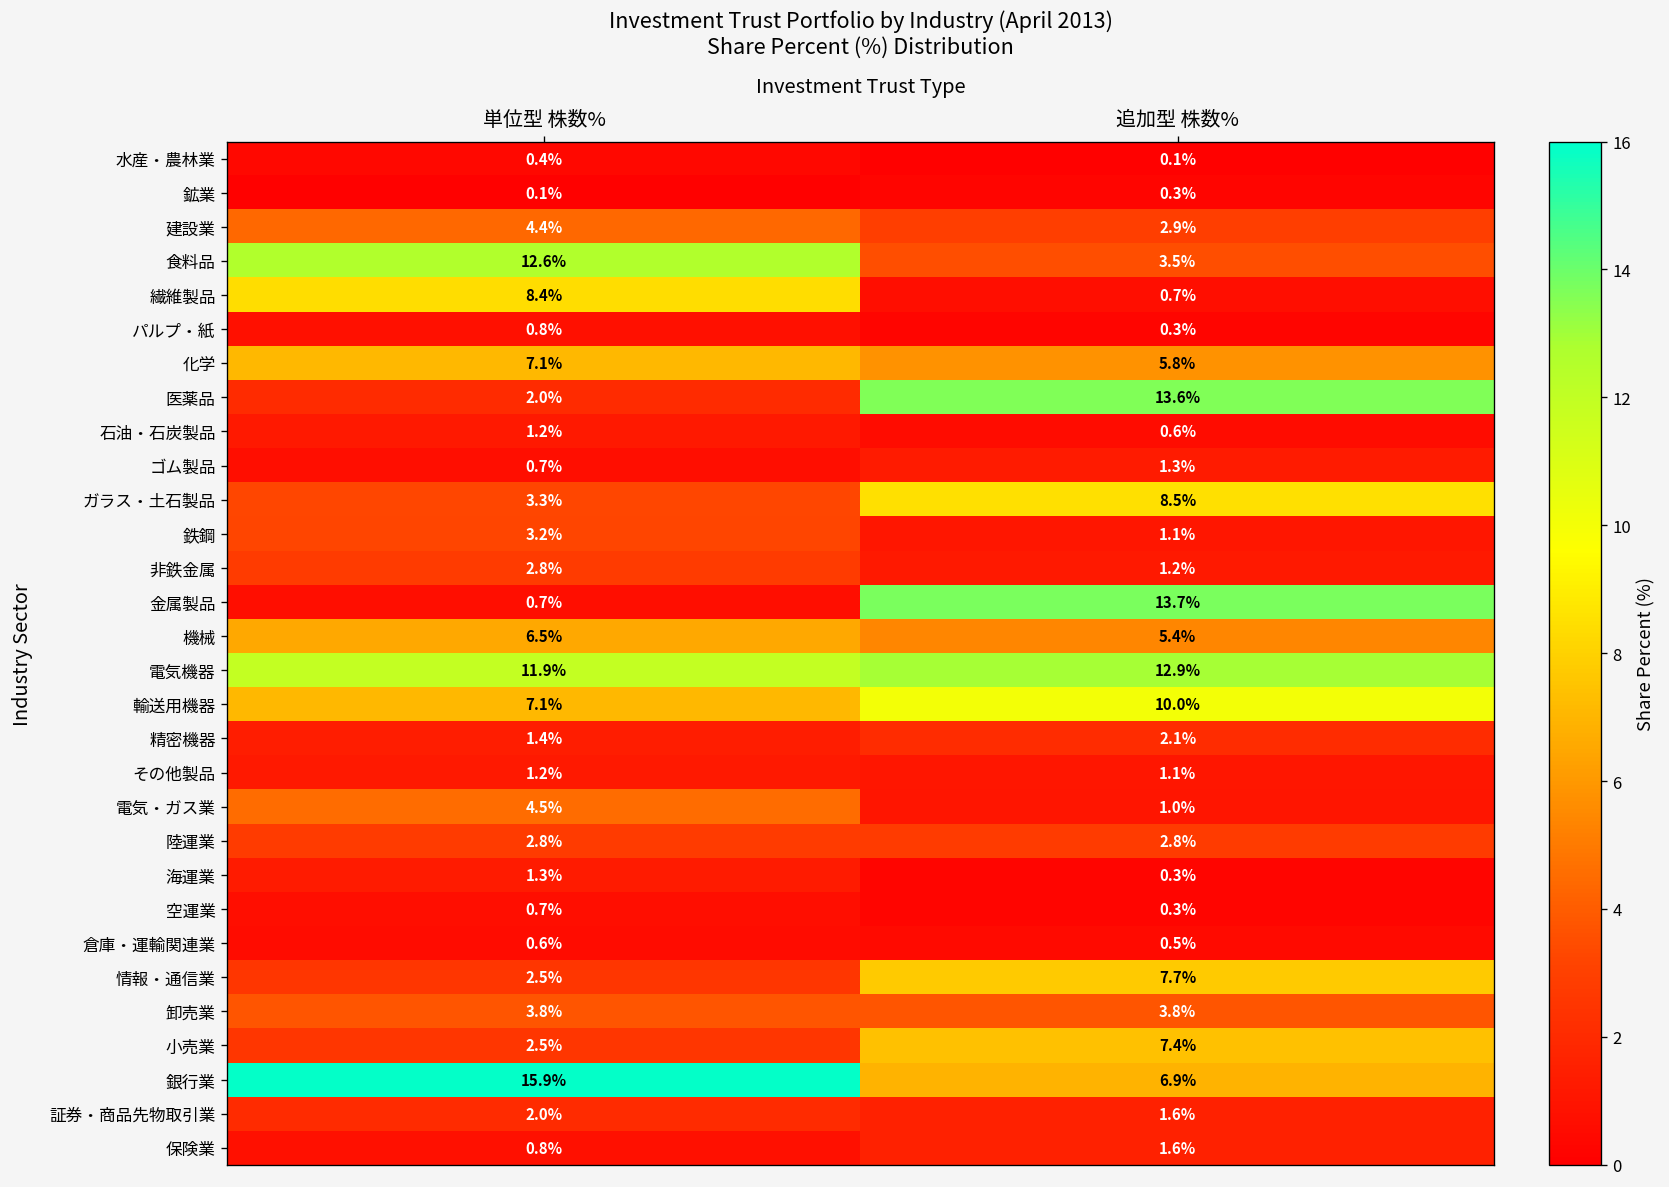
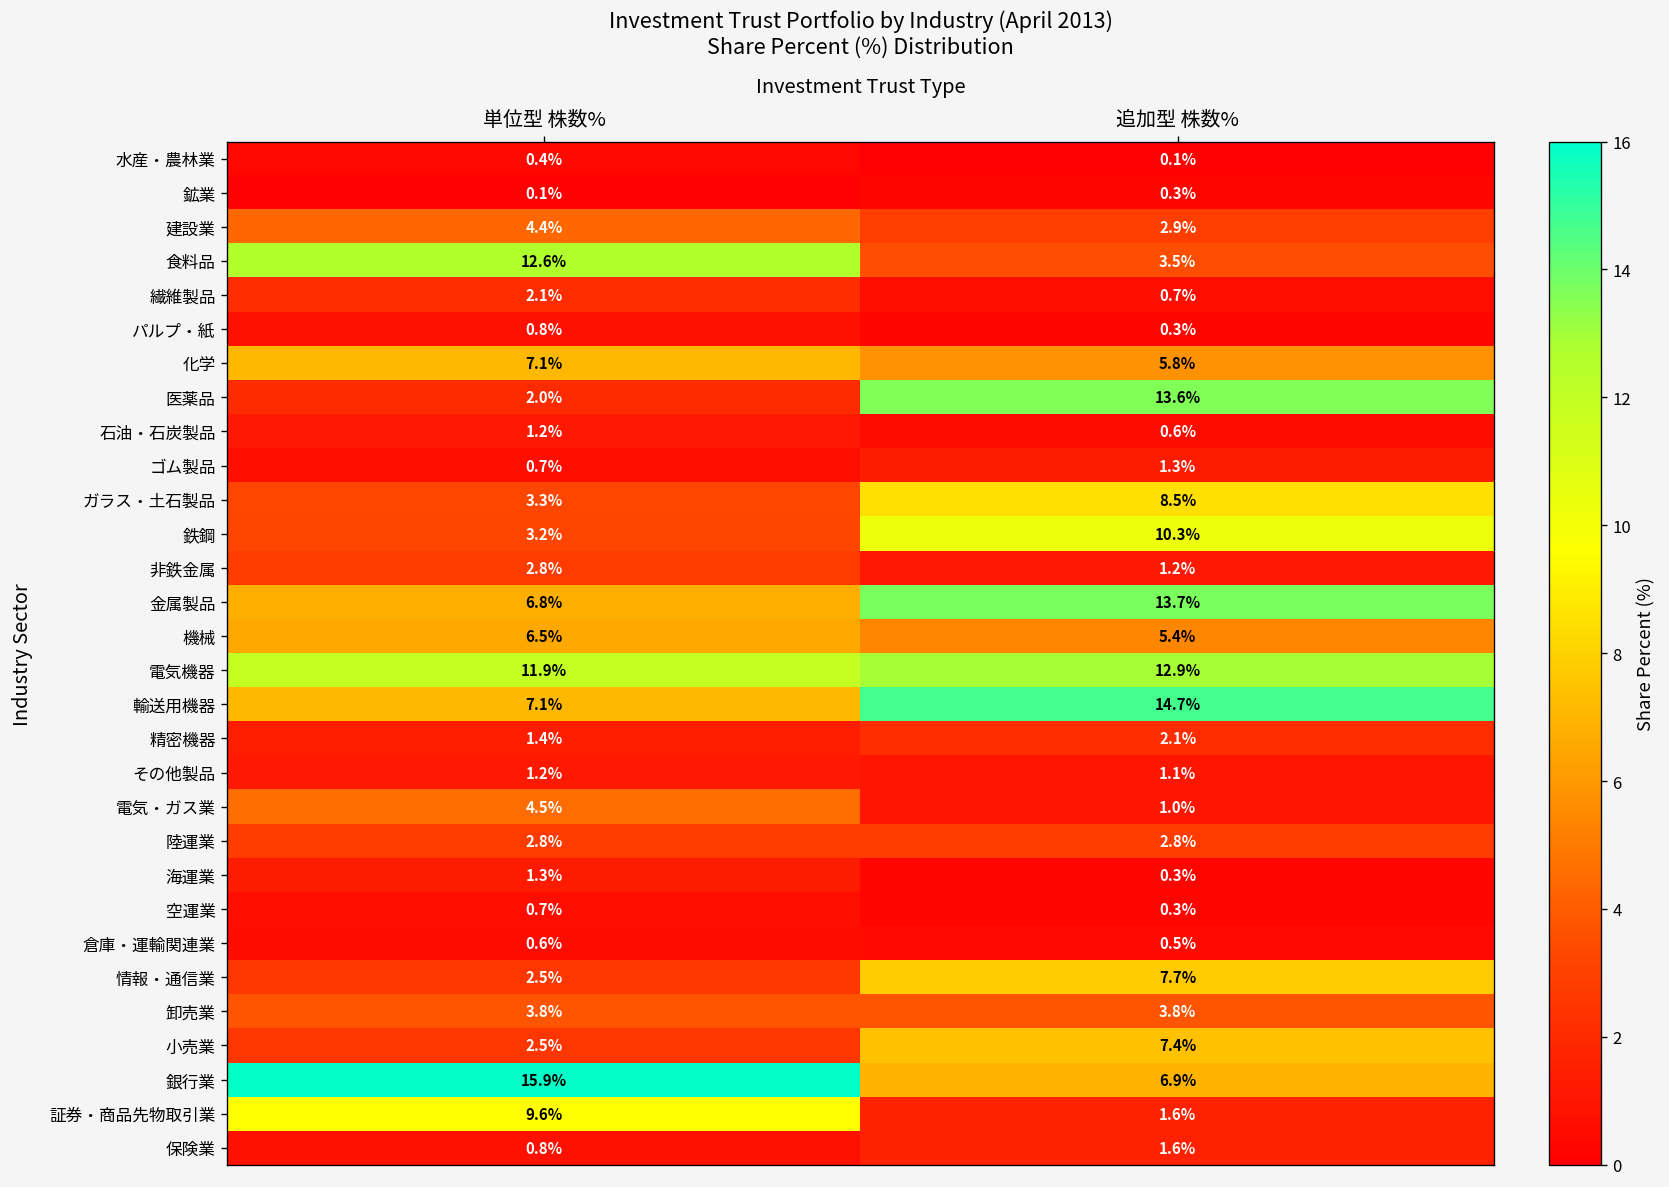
繊維製品, 単位型 株数%: 8.4% -> 2.1%
鉄鋼, 追加型 株数%: 1.1% -> 10.3%
金属製品, 単位型 株数%: 0.7% -> 6.8%
輸送用機器, 追加型 株数%: 10.0% -> 14.7%
証券・商品先物取引業, 単位型 株数%: 2.0% -> 9.6%
